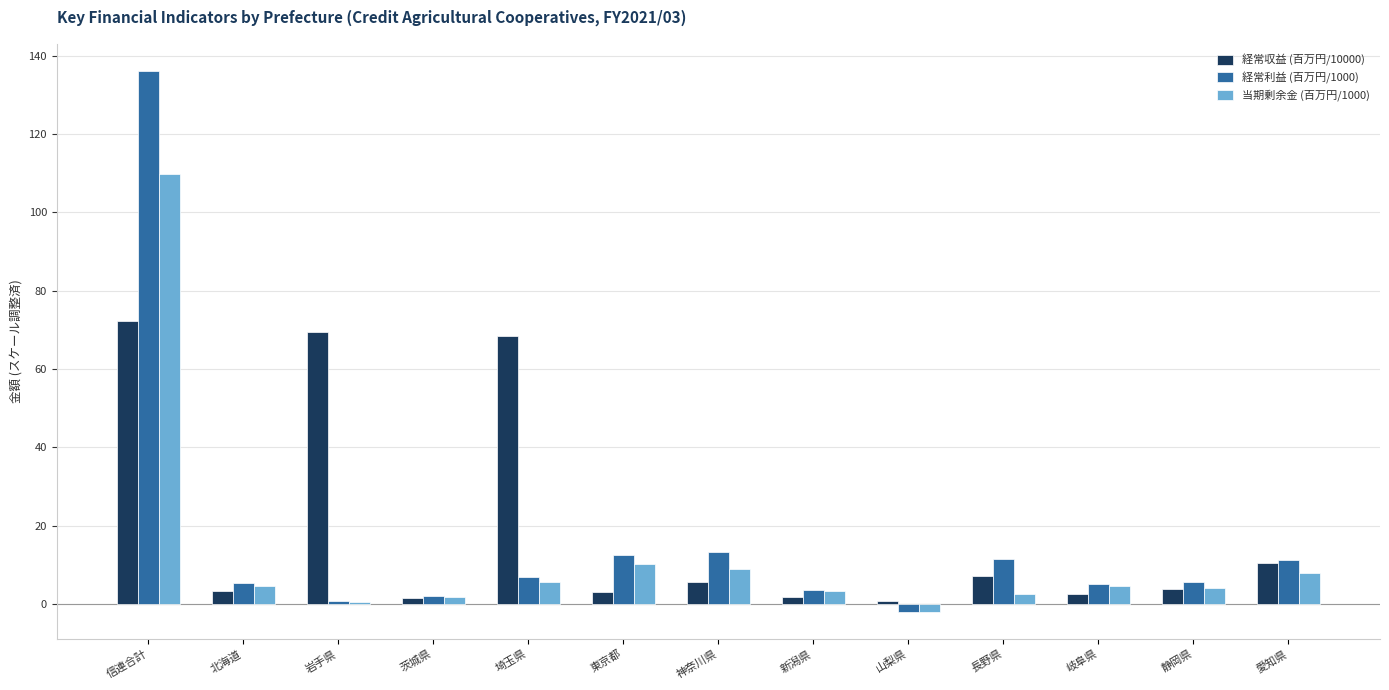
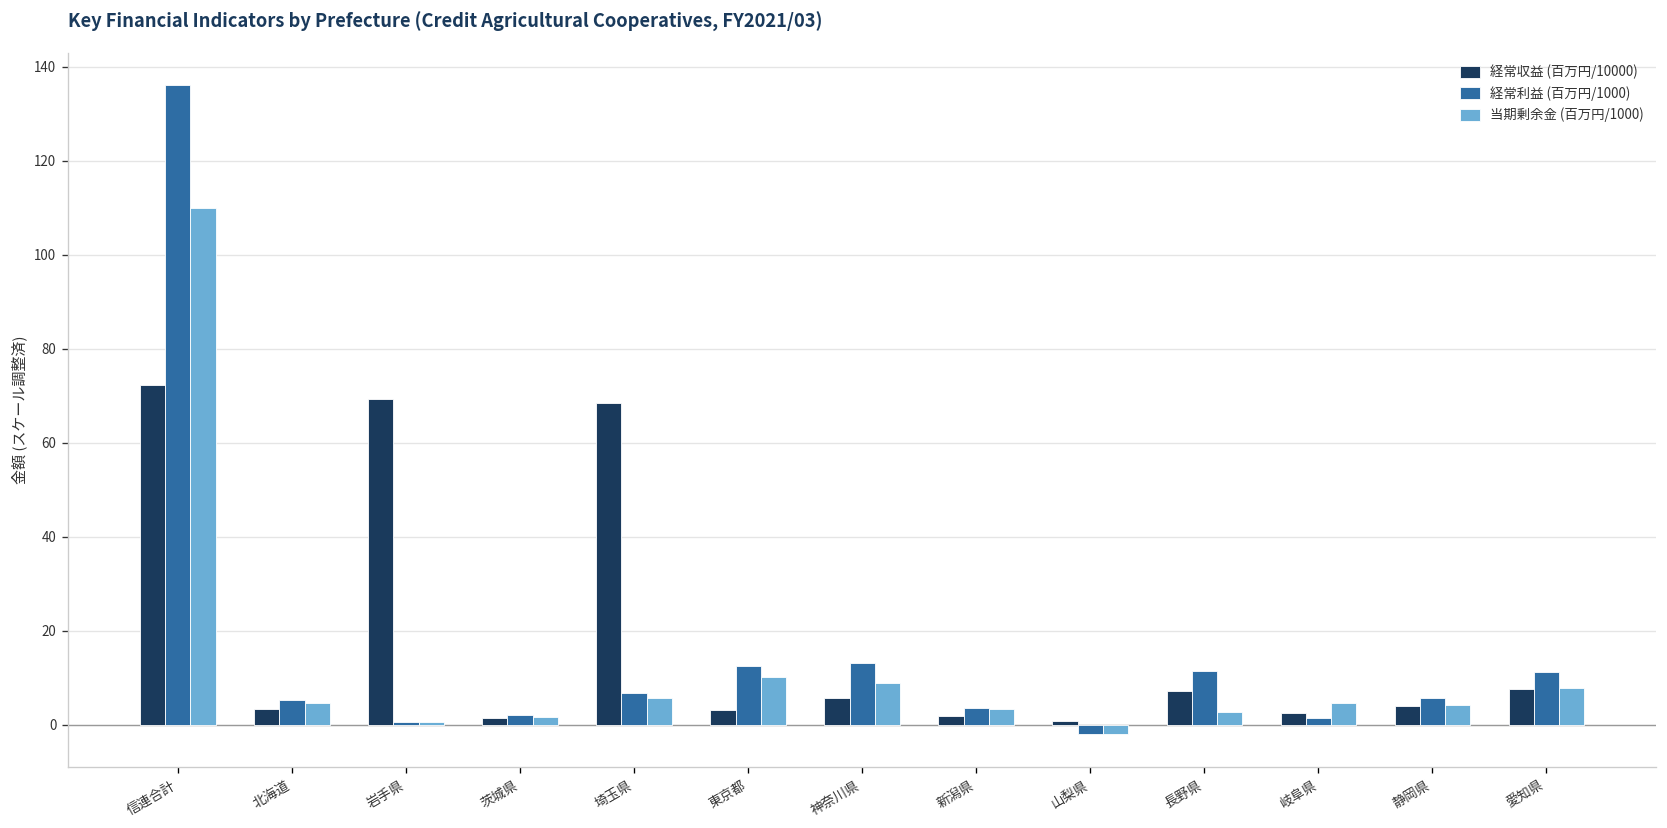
経常利益 (百万円/1000), 岐阜県: 5 -> 1
経常収益 (百万円/10000), 愛知県: 10 -> 8
